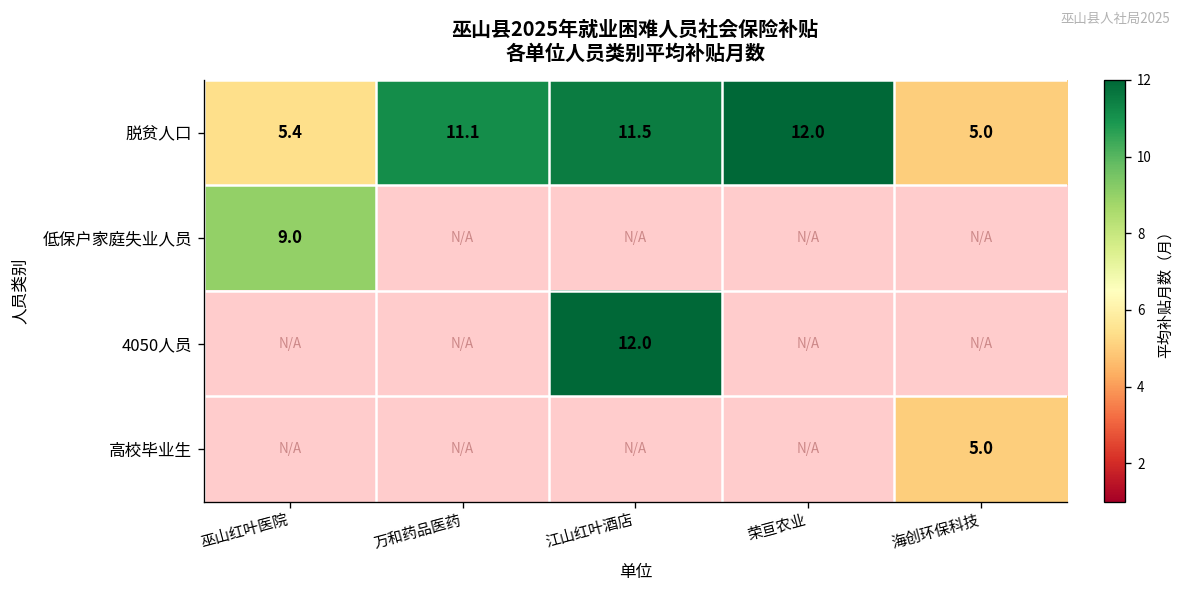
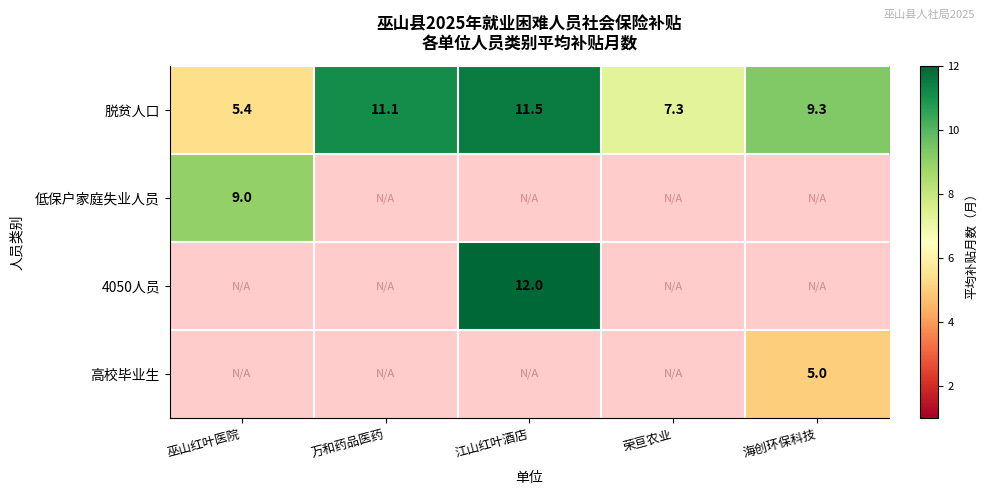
脱贫人口, 荣亘农业: 12.0 -> 7.3
脱贫人口, 海创环保科技: 5.0 -> 9.3
